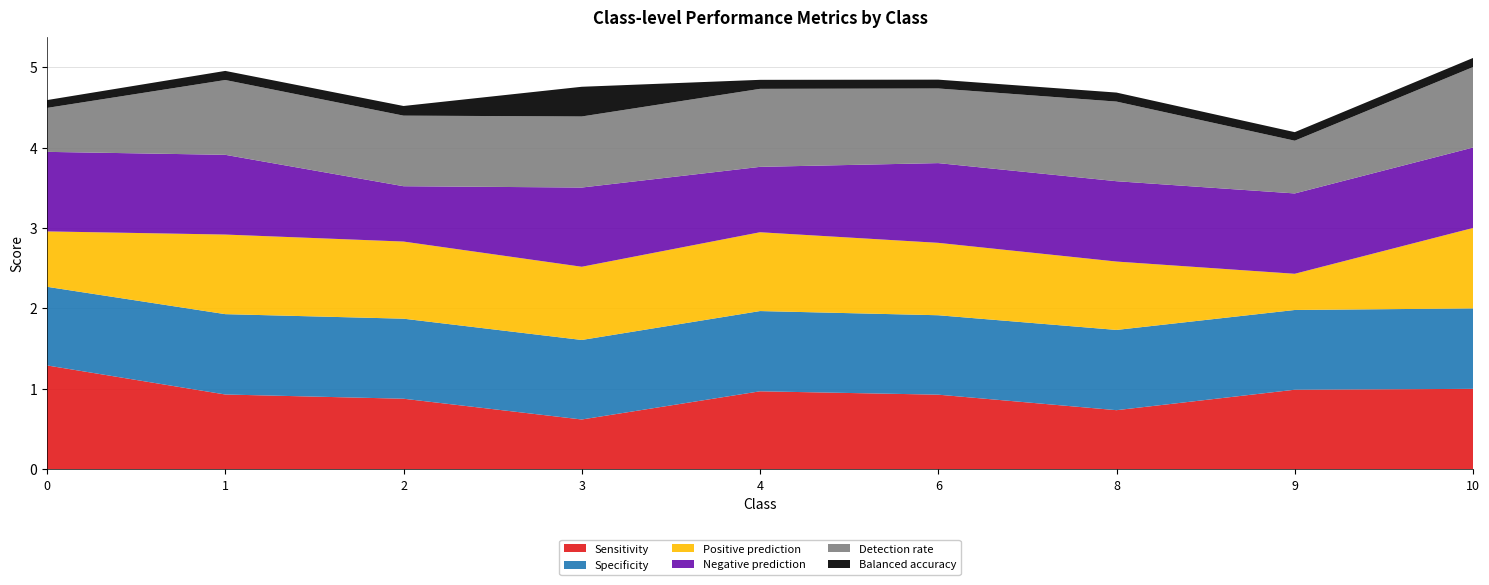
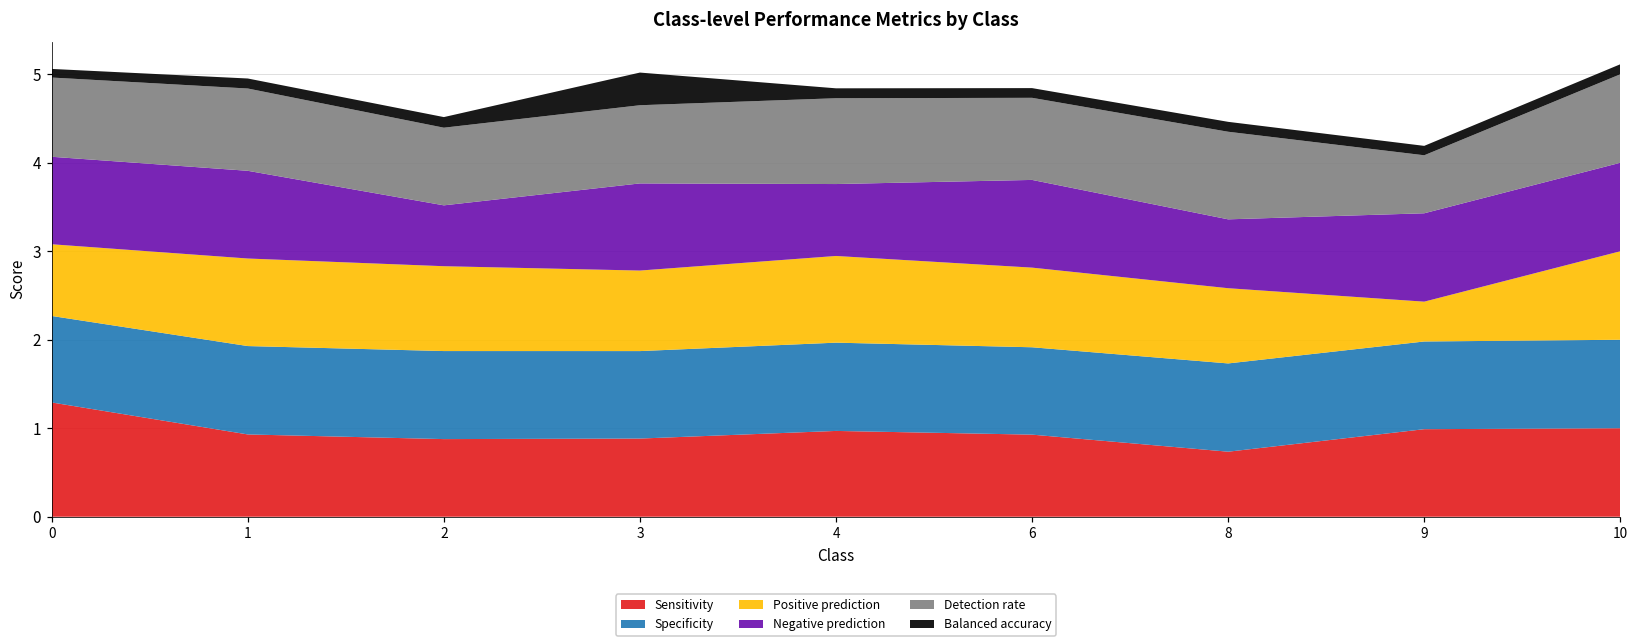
Positive prediction, 0: 0.7 -> 0.8
Detection rate, 0: 0.5 -> 0.9
Sensitivity, 3: 0.6 -> 0.9
Negative prediction, 8: 1.0 -> 0.8
